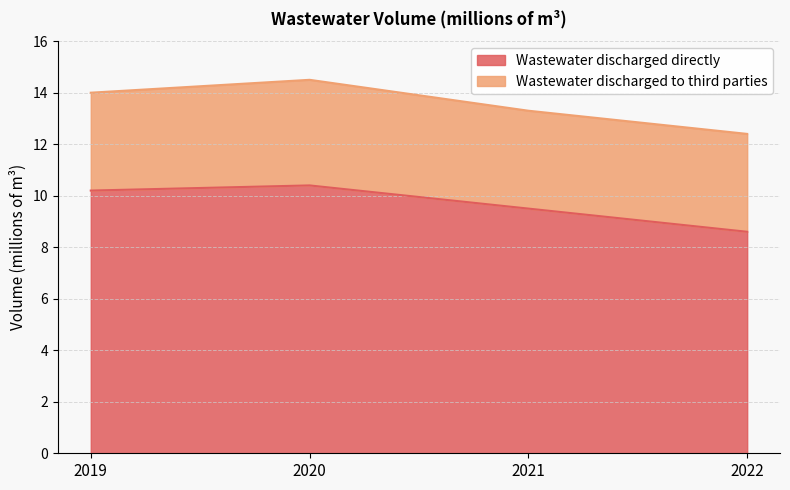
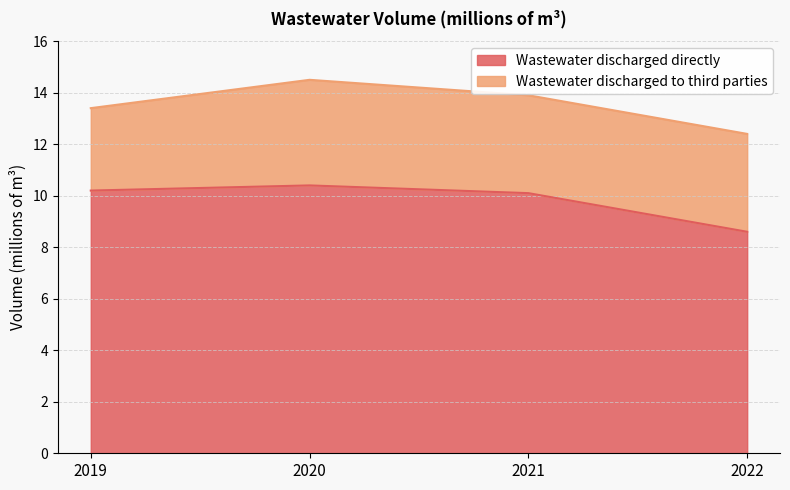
Wastewater discharged to third parties, 2019: 3.8 -> 3.2
Wastewater discharged directly, 2021: 9.5 -> 10.1
